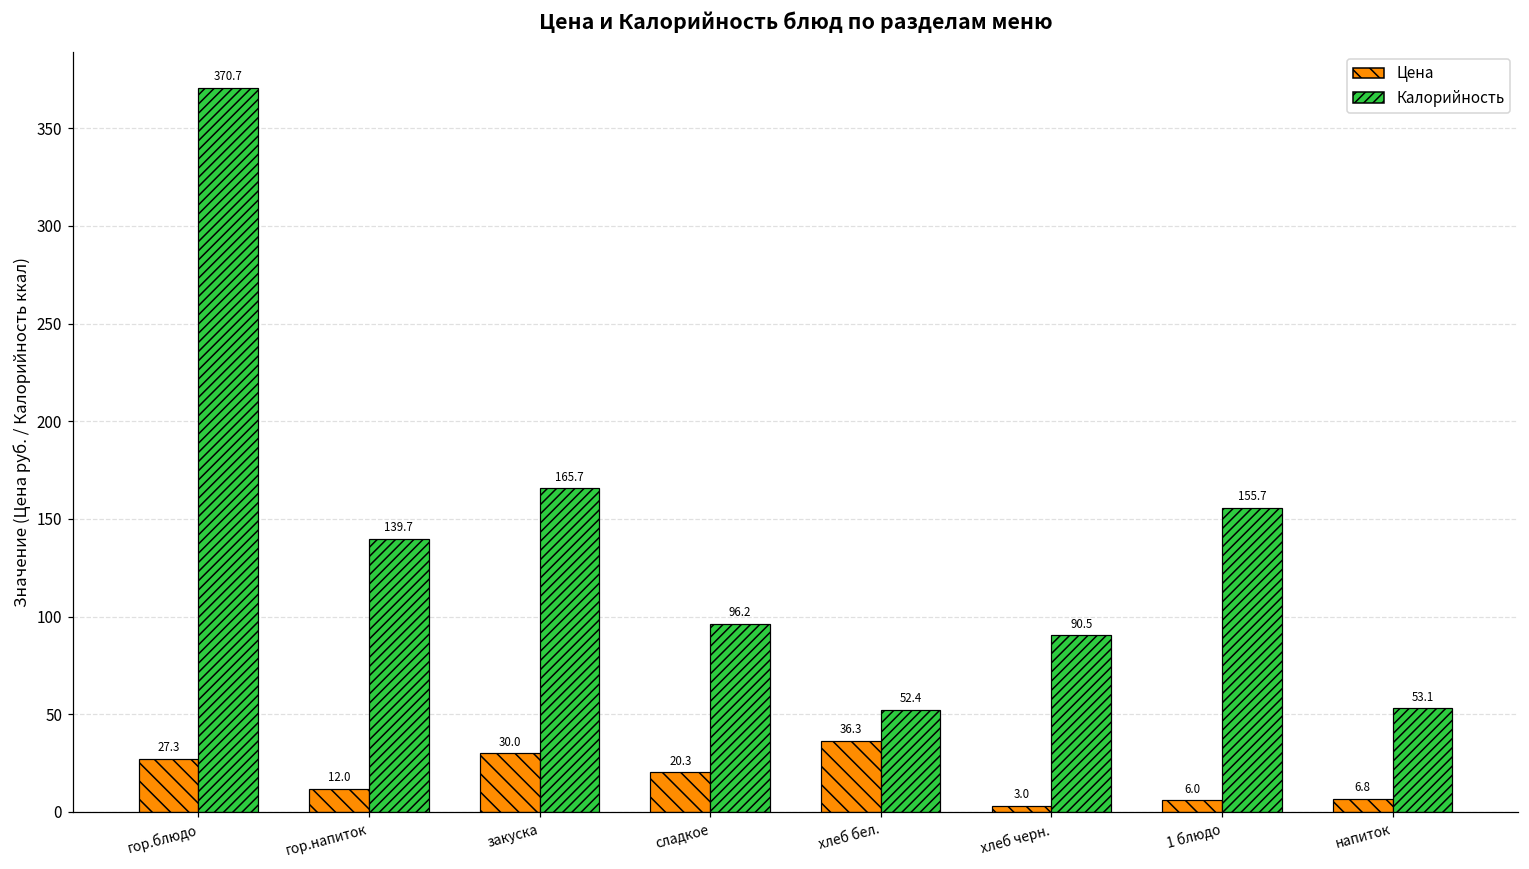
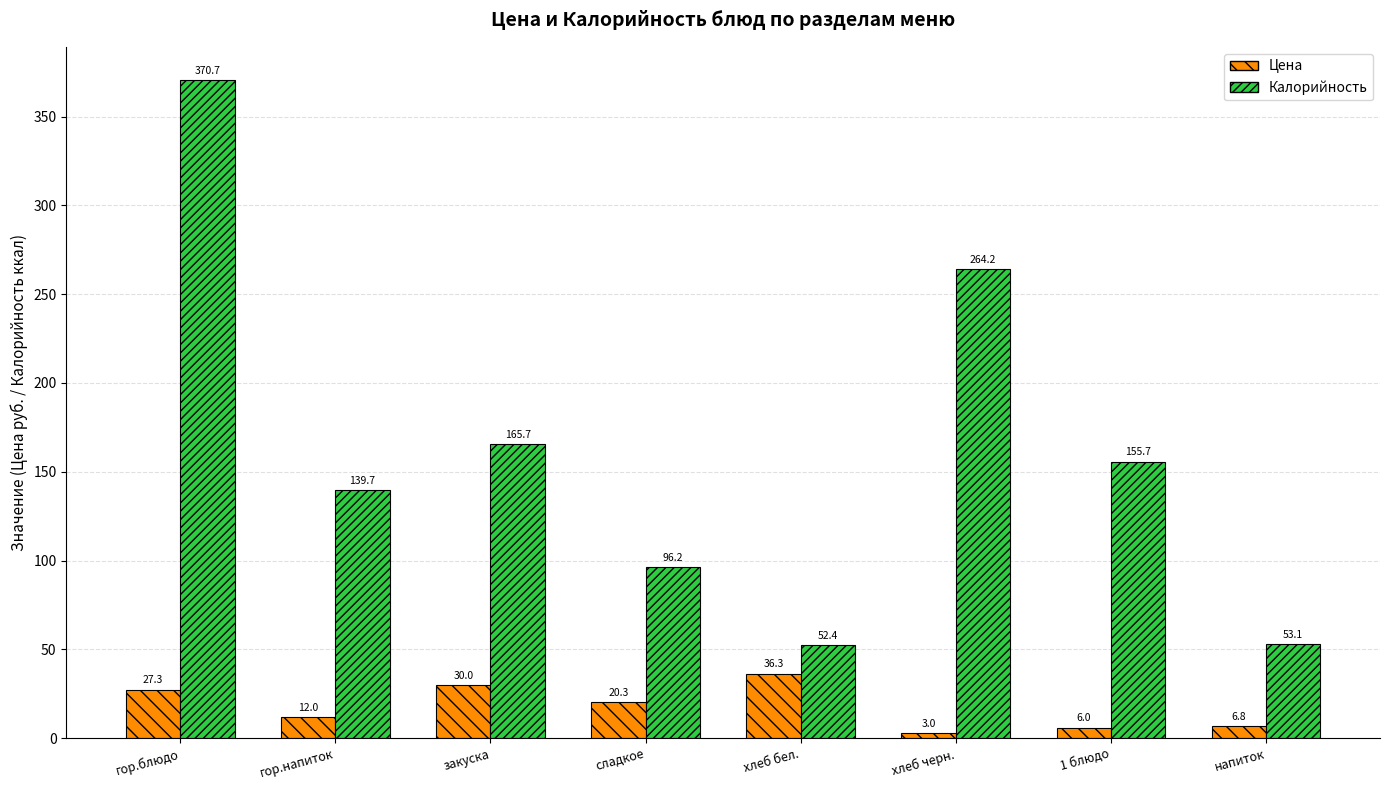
Калорийность, хлеб черн.: 90.5 -> 264.2
